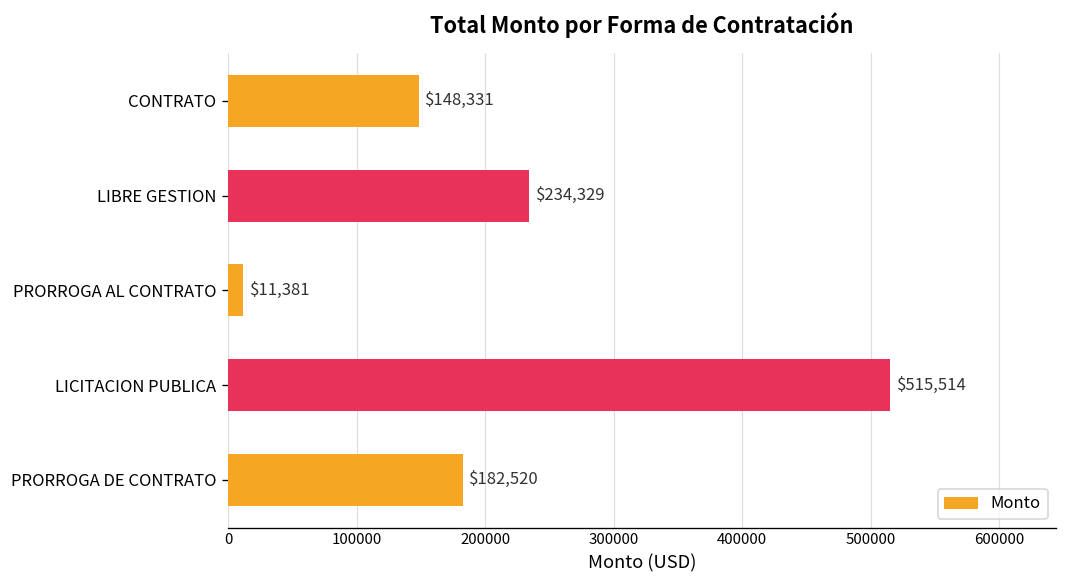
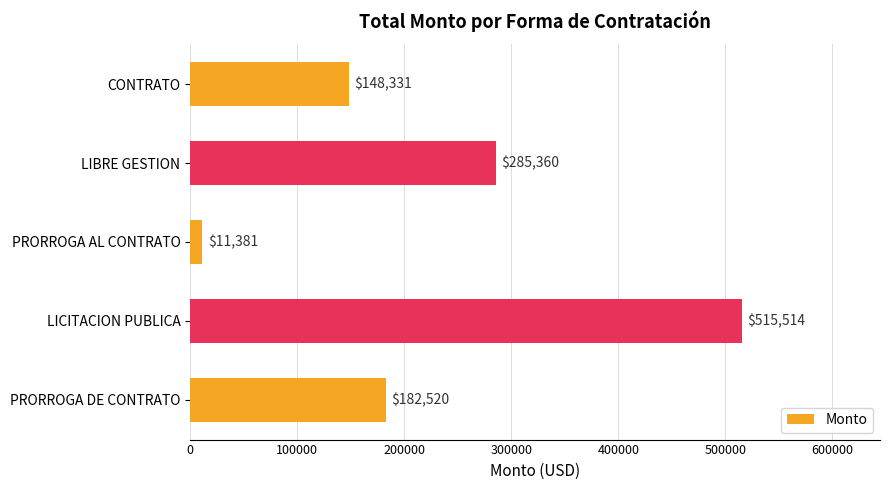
LIBRE GESTION: $234,329 -> $285,360
